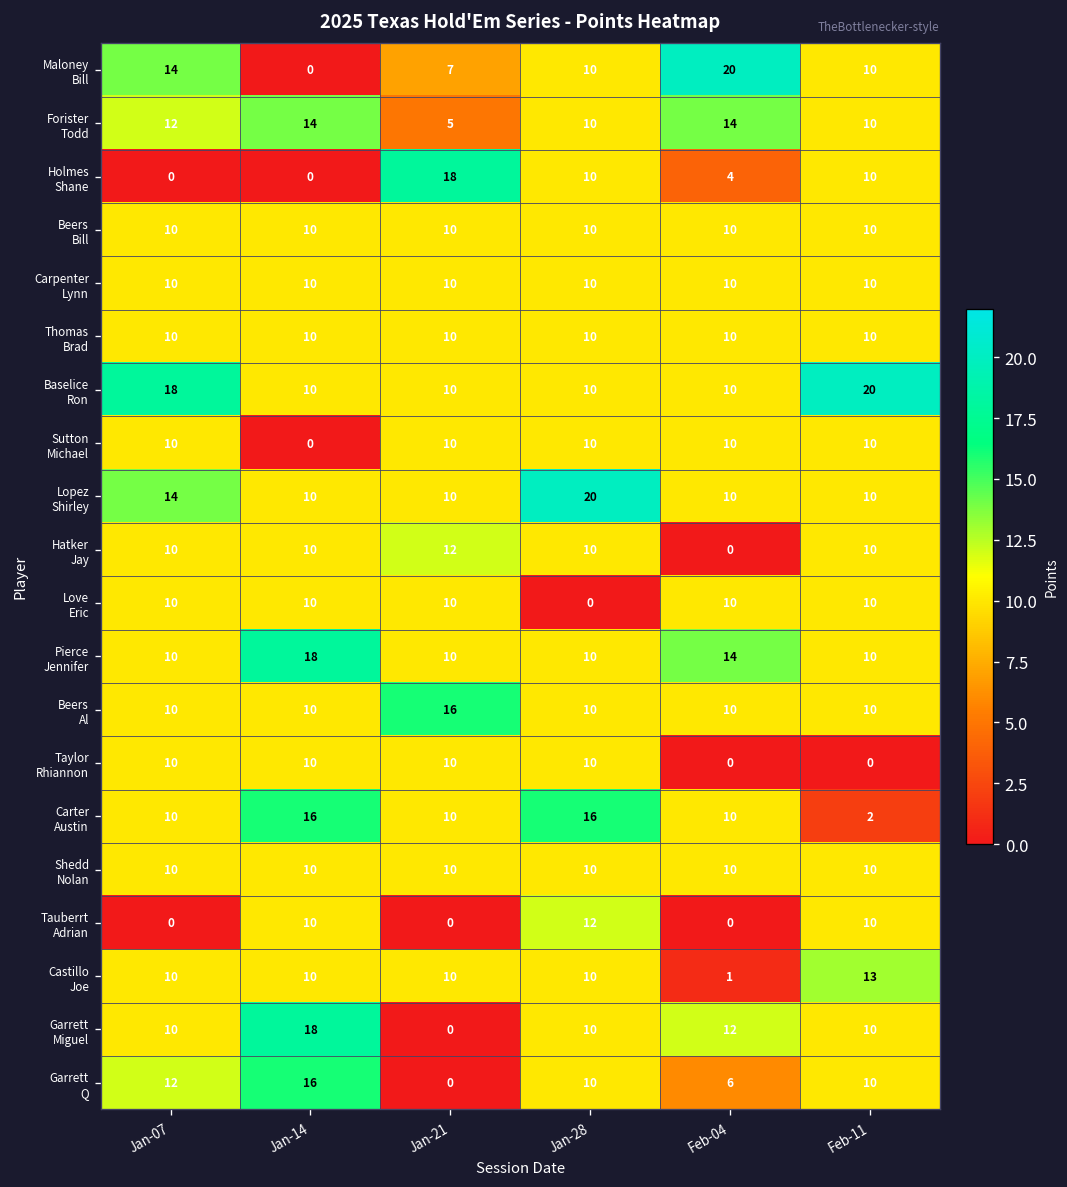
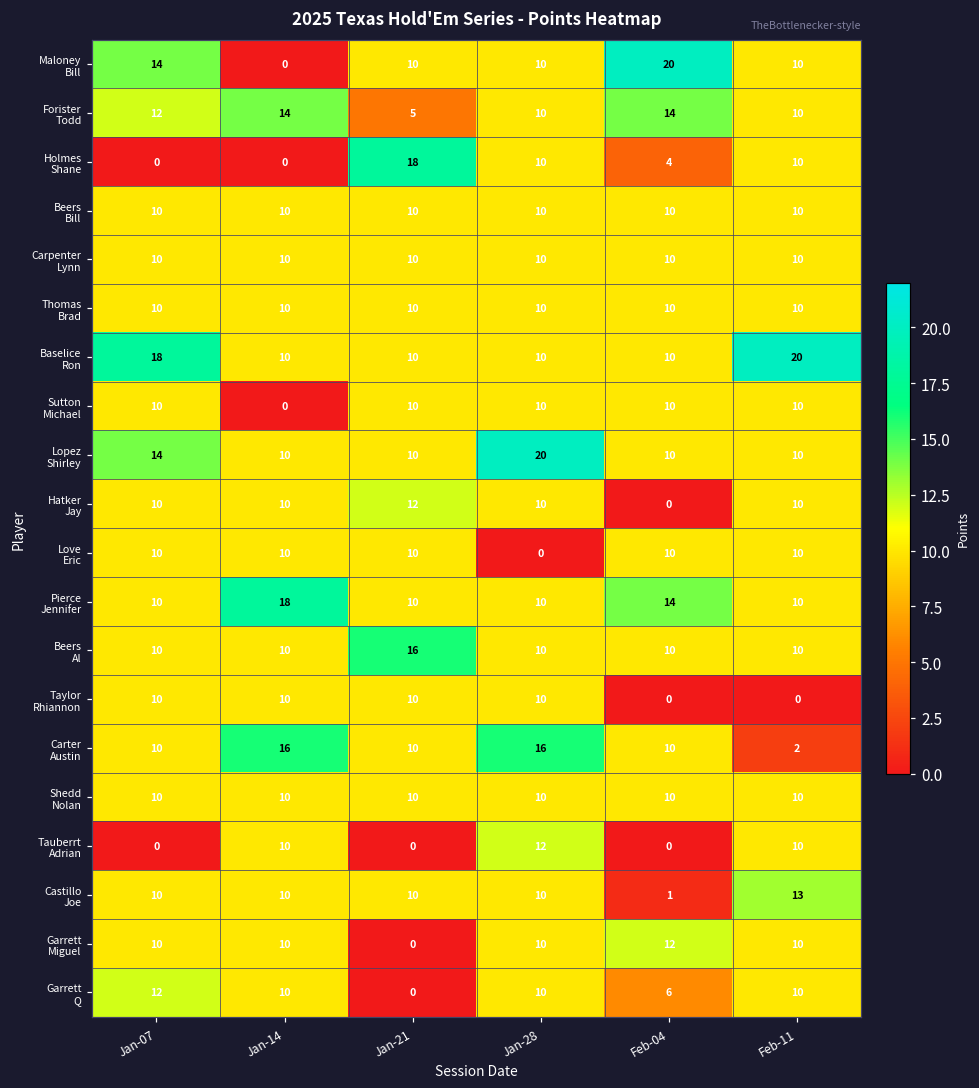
Maloney Bill, Jan-21: 7 -> 10
Garrett Miguel, Jan-14: 18 -> 10
Garrett Q, Jan-14: 16 -> 10
